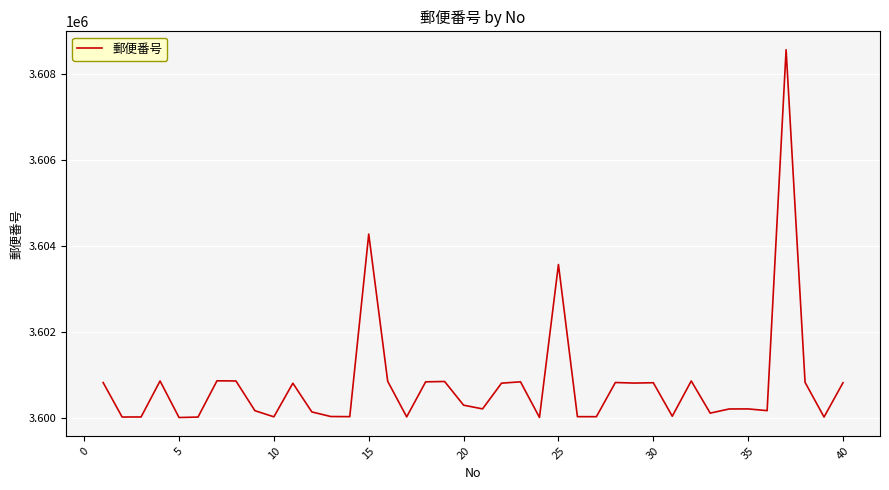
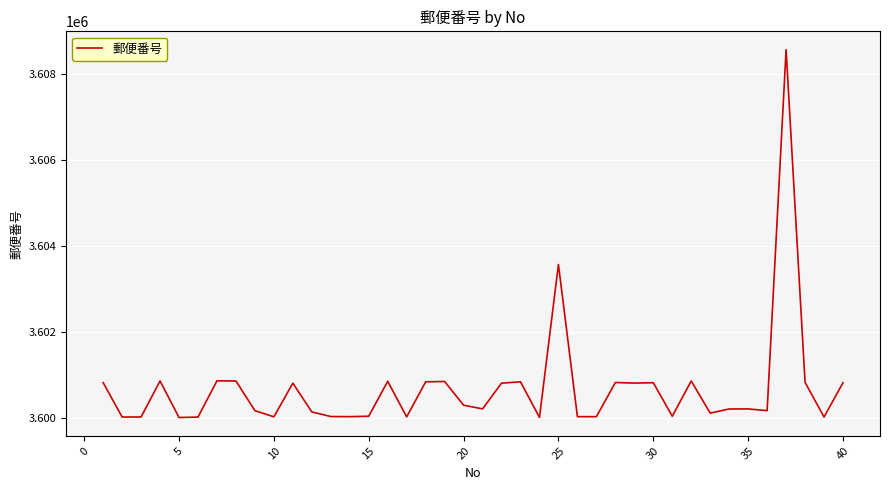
15: 3604300 -> 3600000
